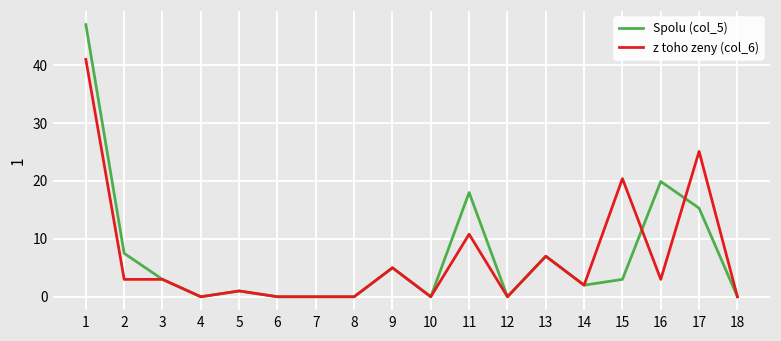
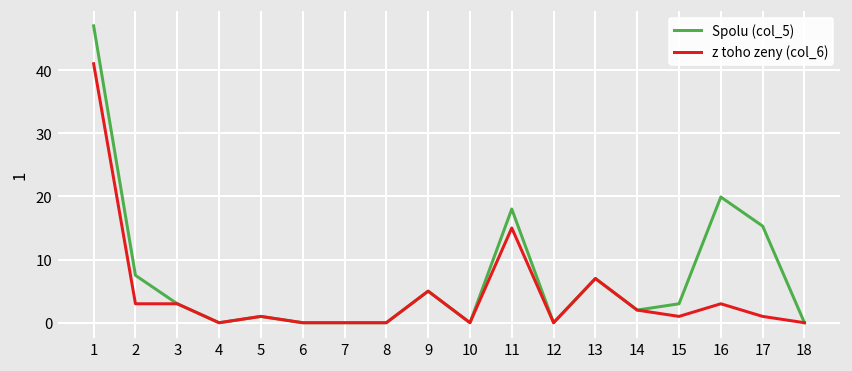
z toho zeny (col_6), 11: 11 -> 15
z toho zeny (col_6), 15: 20 -> 1
z toho zeny (col_6), 17: 25 -> 1
